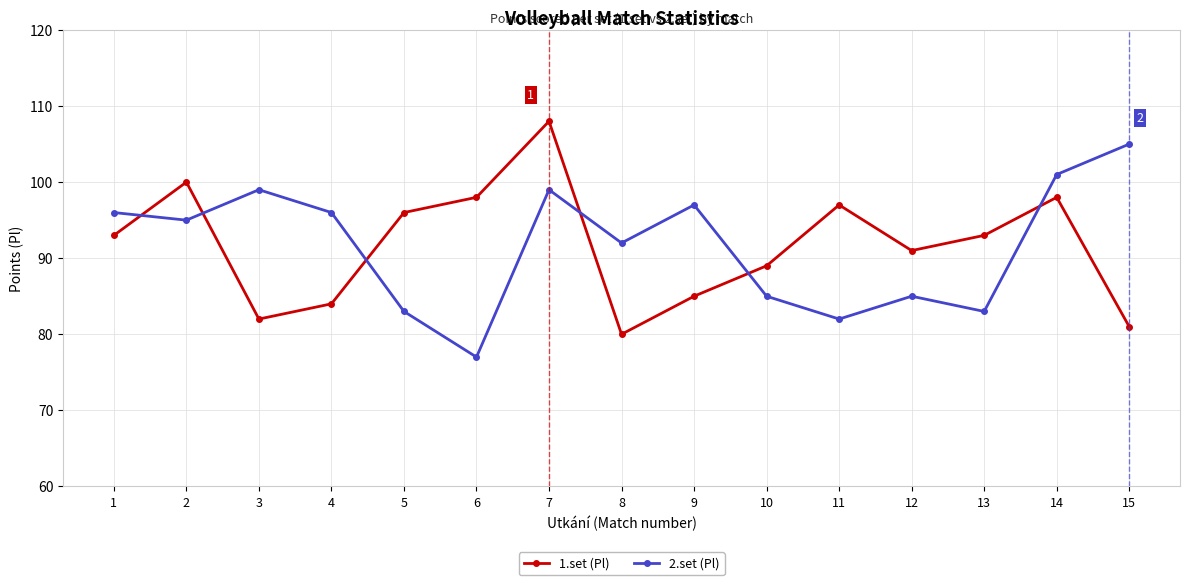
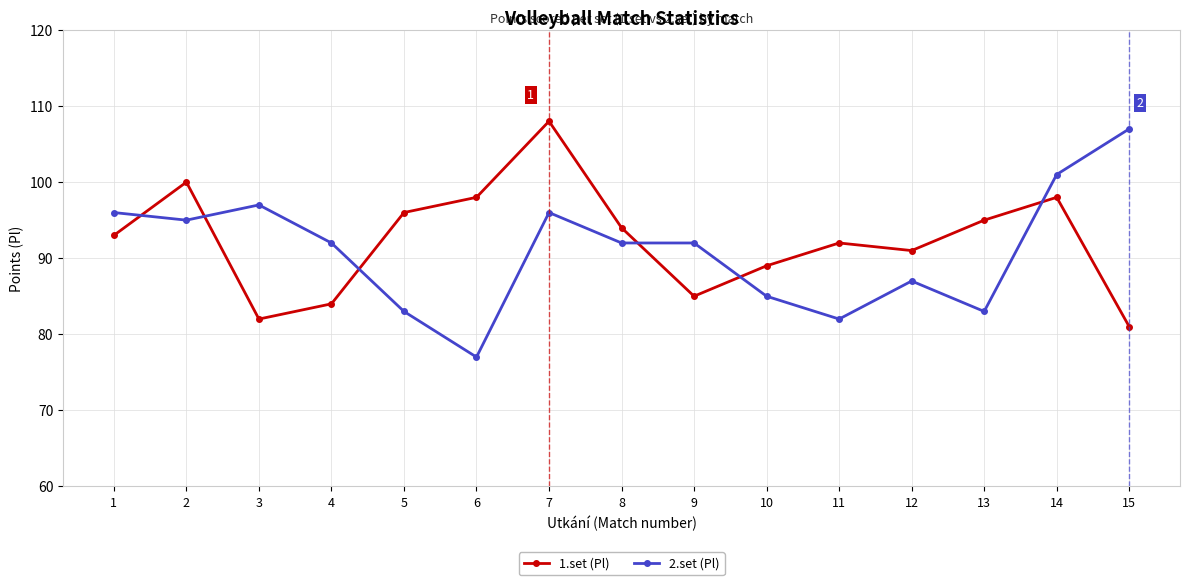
2.set (Pl), 3: 99 -> 97
2.set (Pl), 4: 96 -> 92
2.set (Pl), 7: 99 -> 96
1.set (Pl), 8: 80 -> 94
2.set (Pl), 9: 97 -> 92
1.set (Pl), 11: 97 -> 92
2.set (Pl), 12: 85 -> 87
1.set (Pl), 13: 93 -> 95
2.set (Pl), 15: 105 -> 107
